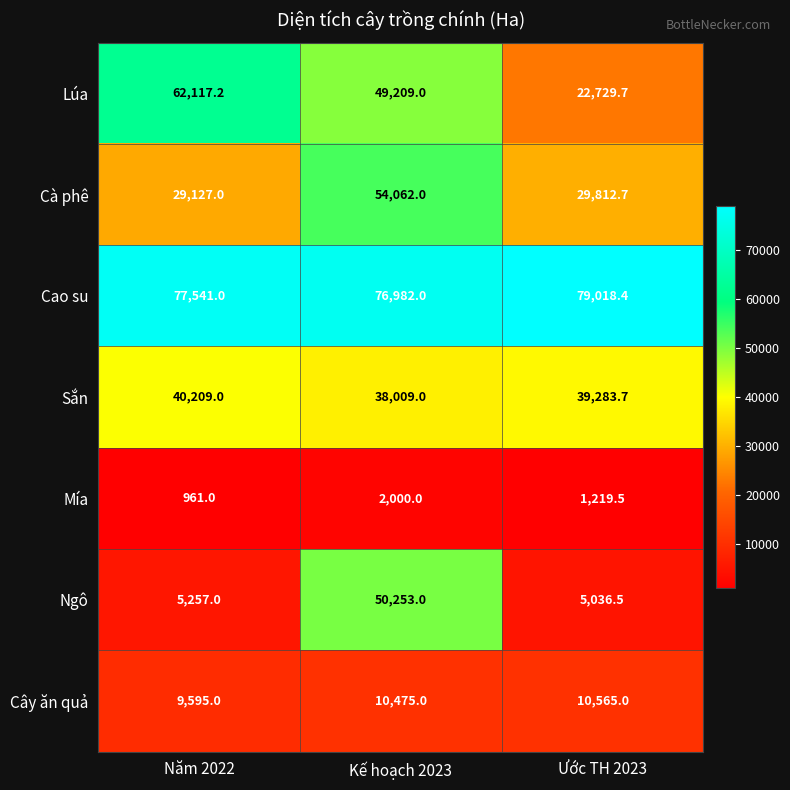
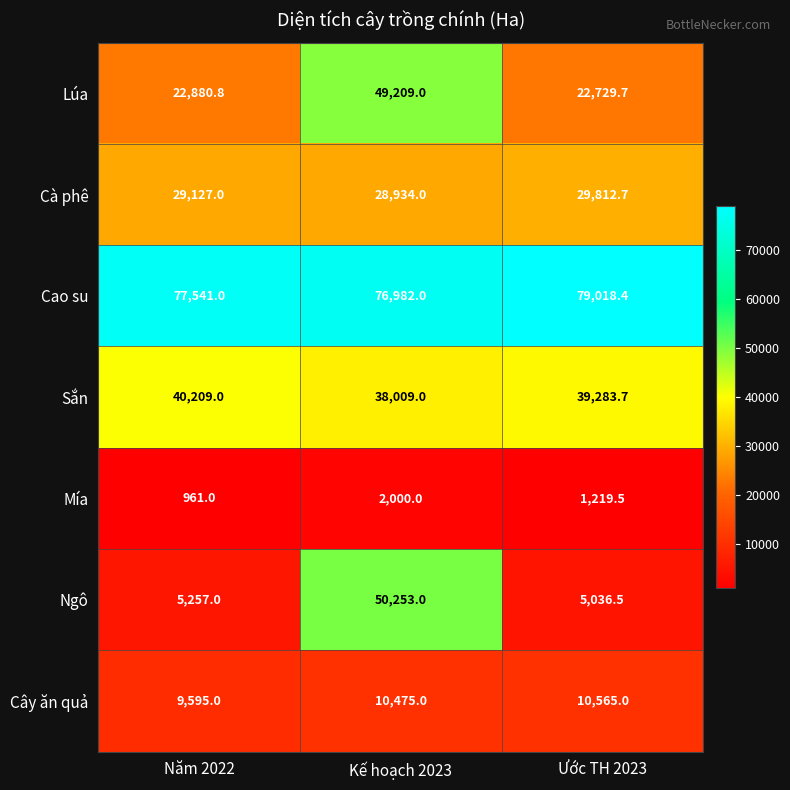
Lúa, Năm 2022: 62,117.2 -> 22,880.8
Cà phê, Kế hoạch 2023: 54,062.0 -> 28,934.0
